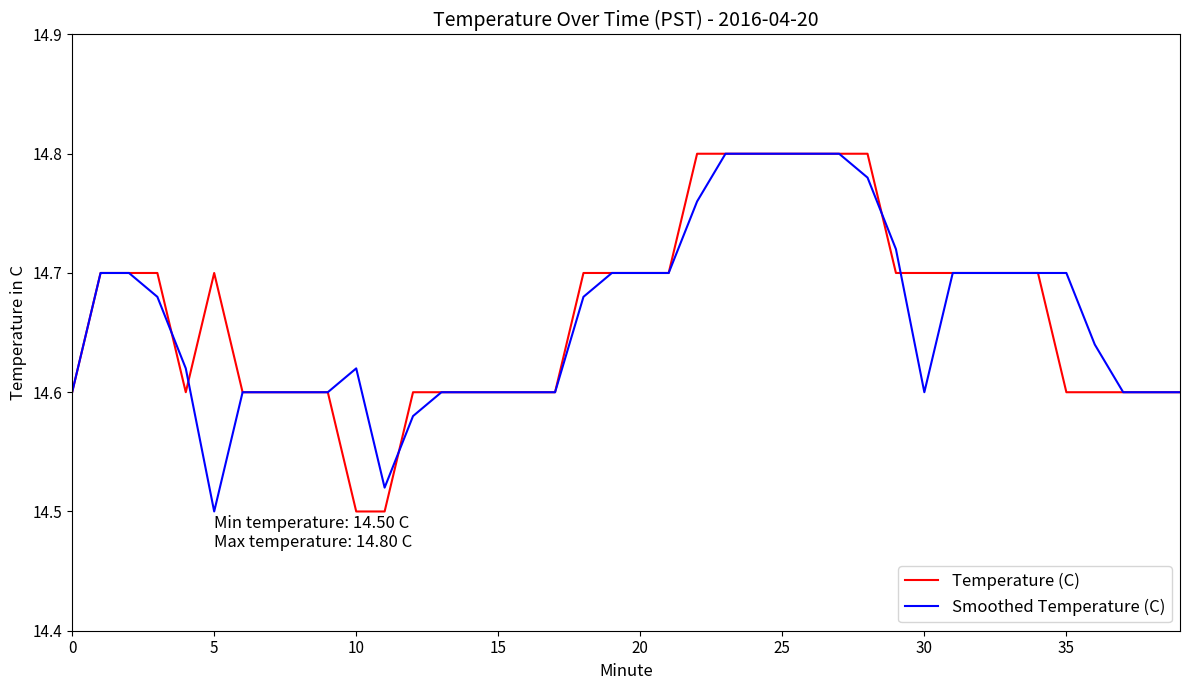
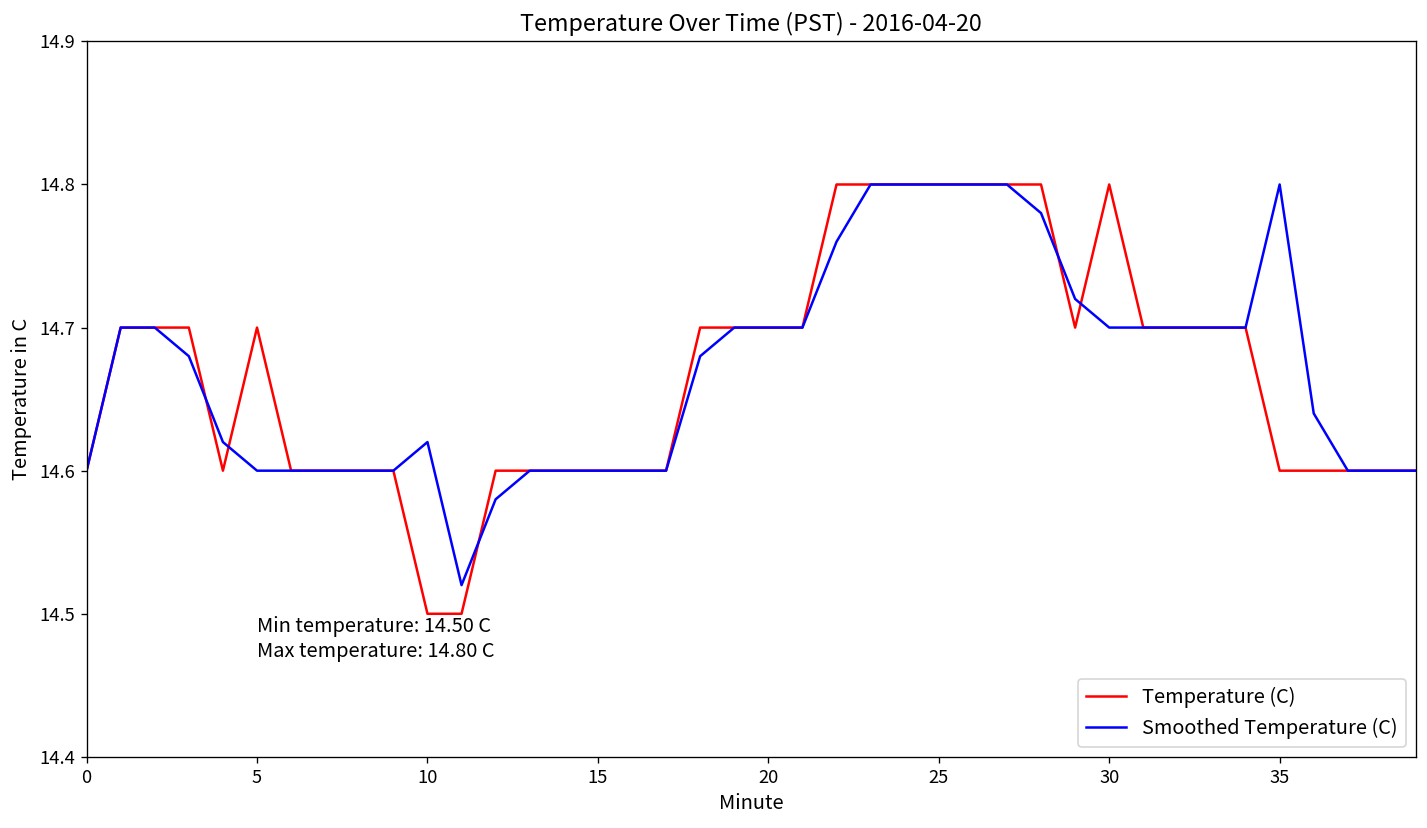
Smoothed Temperature (C), 5: 14.5 -> 14.6
Temperature (C), 30: 14.7 -> 14.8
Smoothed Temperature (C), 30: 14.6 -> 14.7
Smoothed Temperature (C), 35: 14.7 -> 14.8
